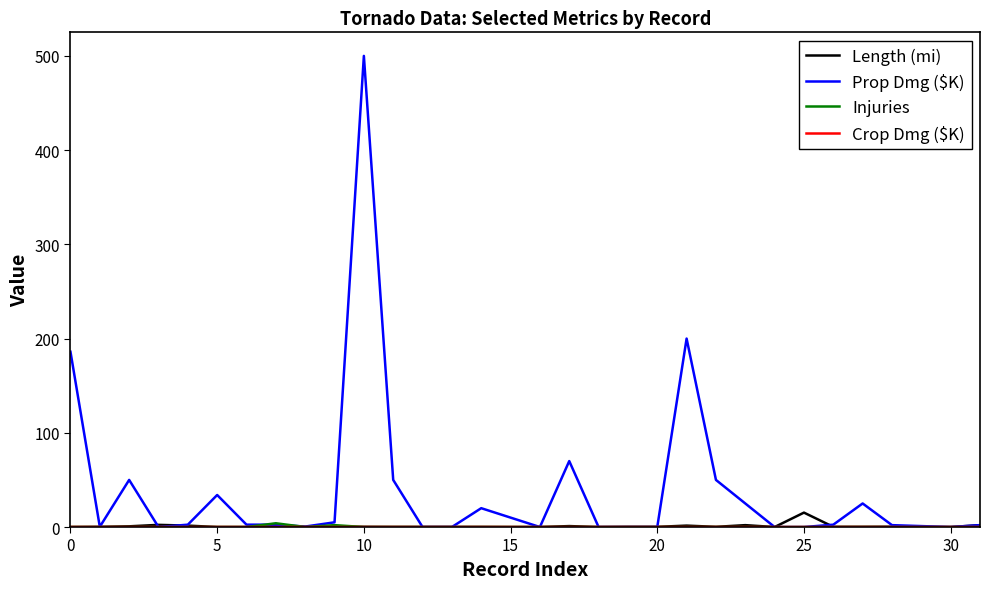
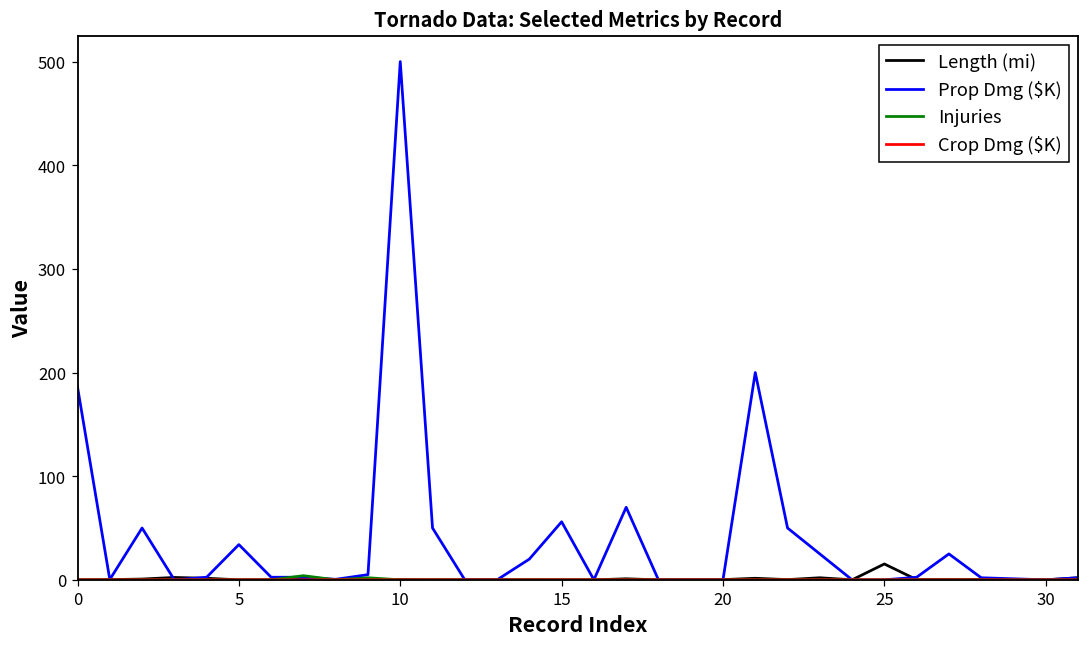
Prop Dmg ($K), 15: 10 -> 60
